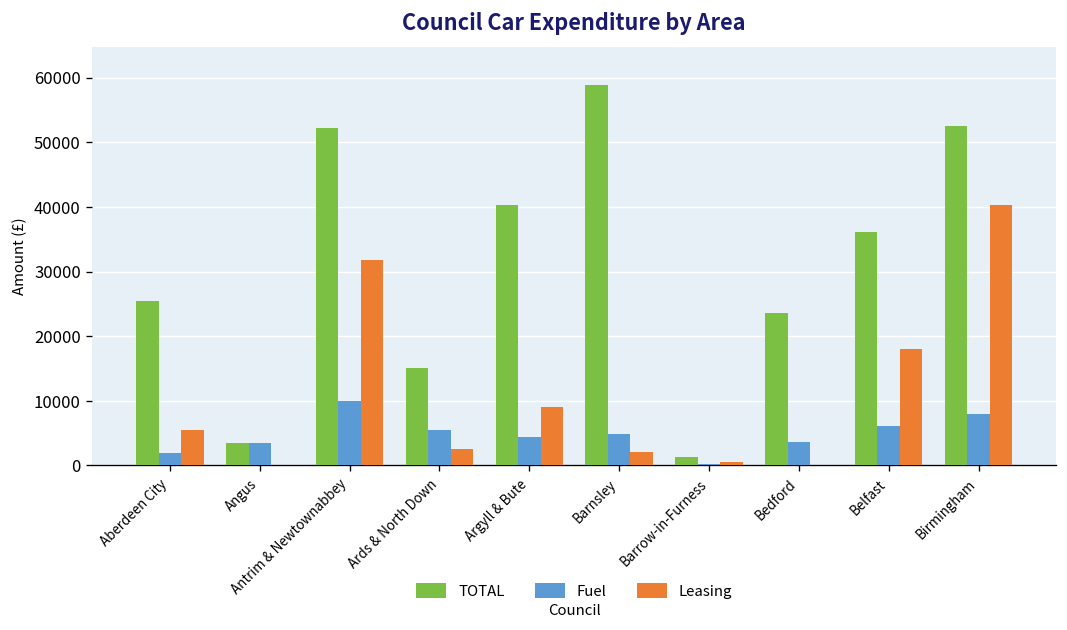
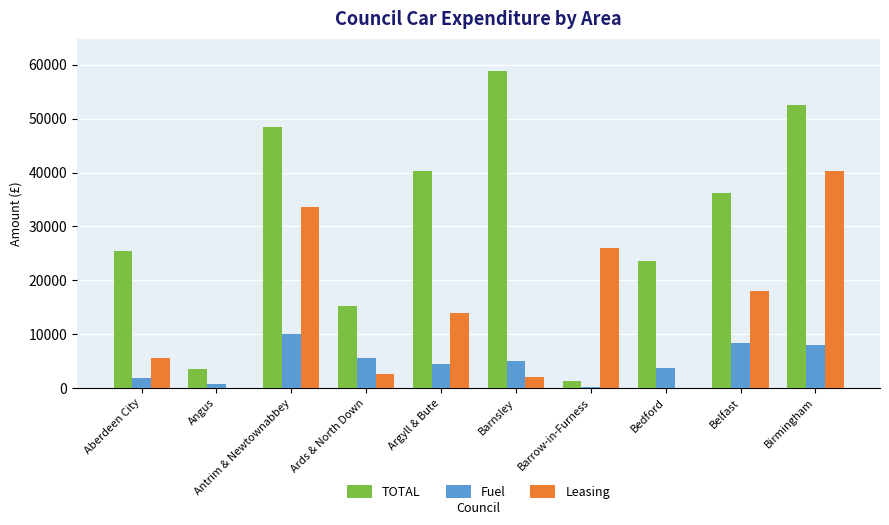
Fuel, Angus: 3000 -> 1000
TOTAL, Antrim & Newtownabbey: 52000 -> 48000
Leasing, Antrim & Newtownabbey: 32000 -> 34000
Leasing, Argyll & Bute: 9000 -> 14000
Leasing, Barrow-in-Furness: 1000 -> 26000
Fuel, Belfast: 6000 -> 8000
